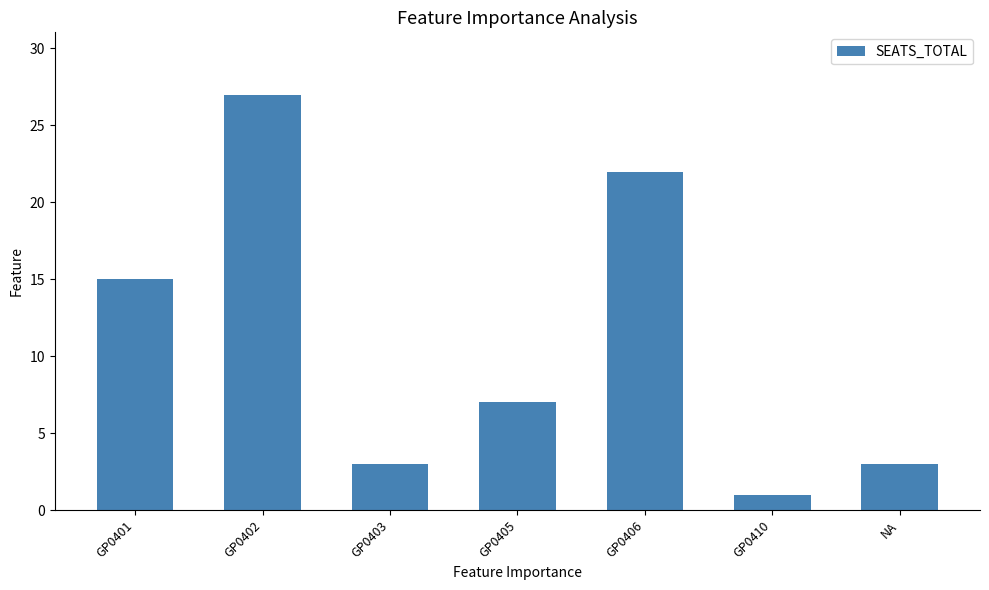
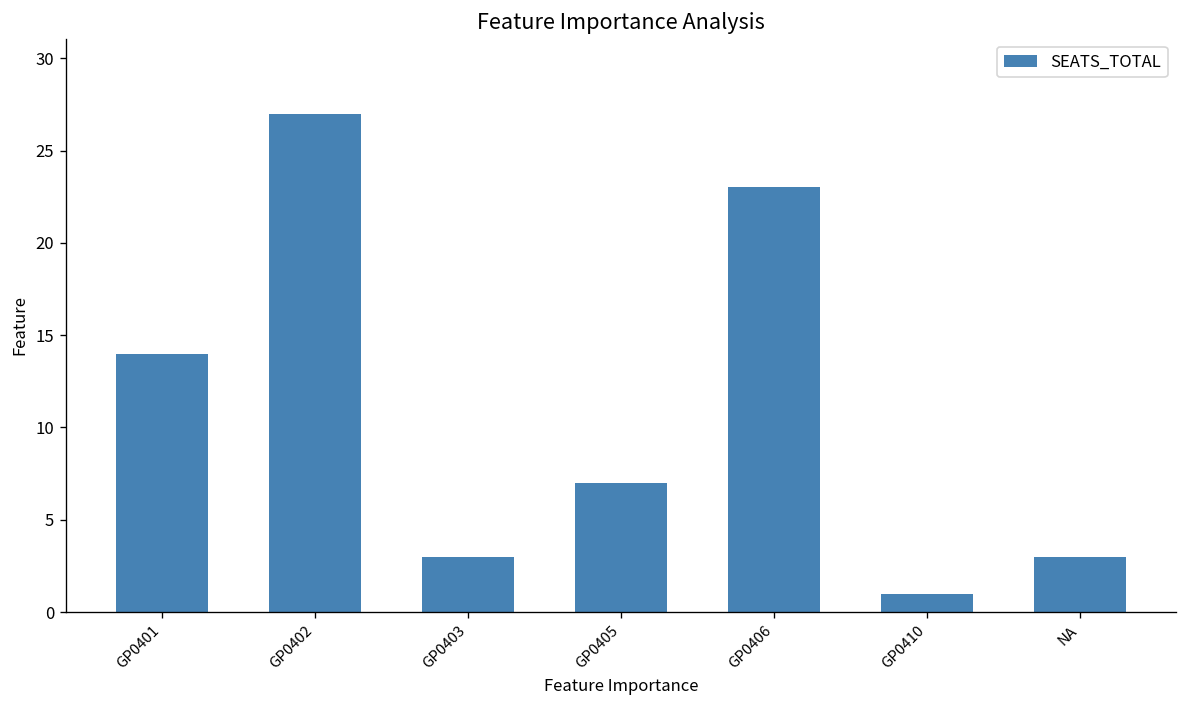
GP0401: 15 -> 14
GP0406: 22 -> 23
